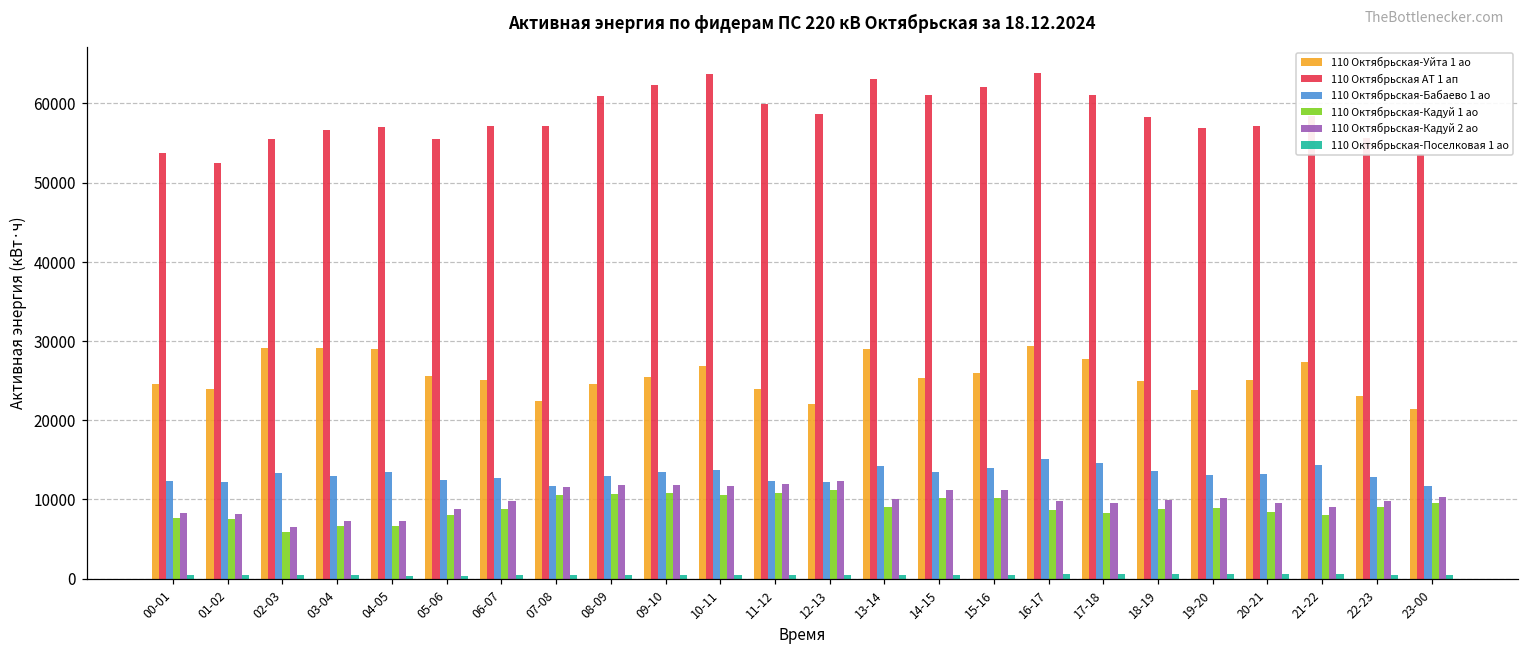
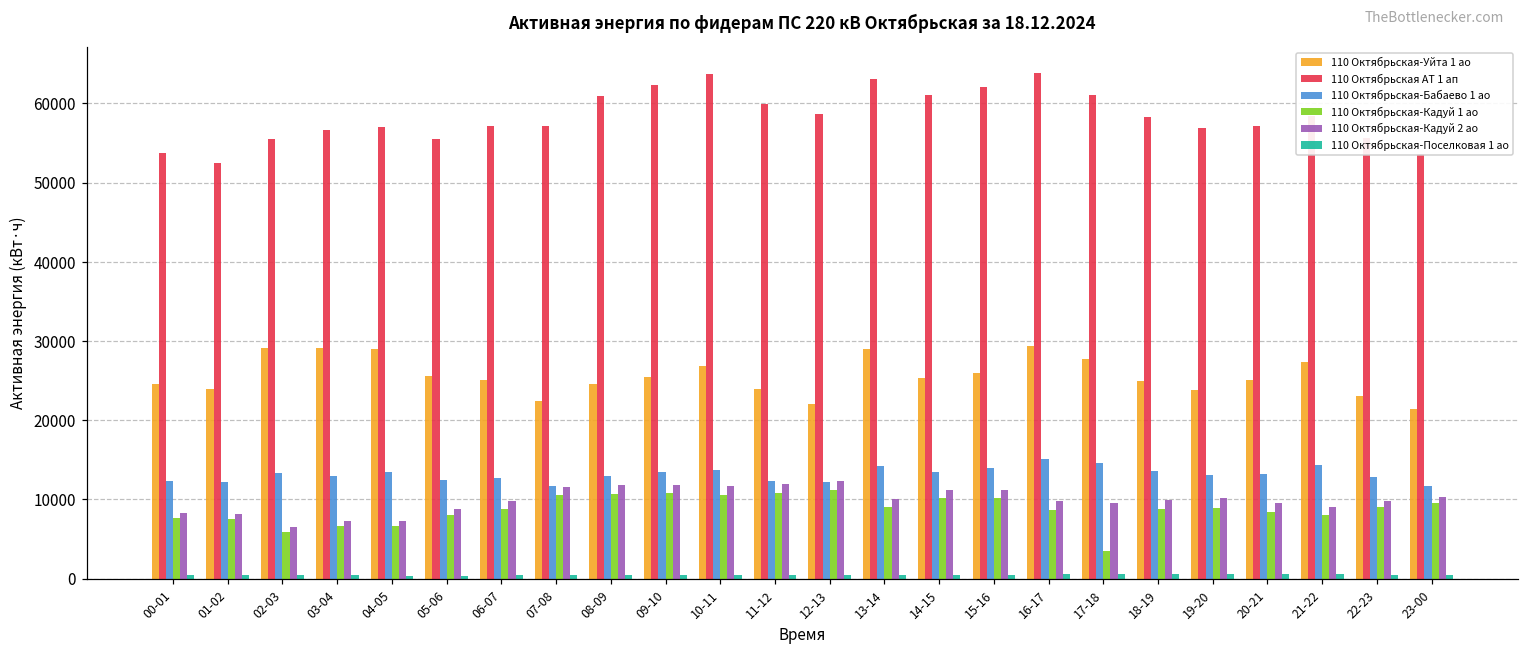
110 Октябрьская-Кадуй 1 ао, 17-18: 8000 -> 3000
